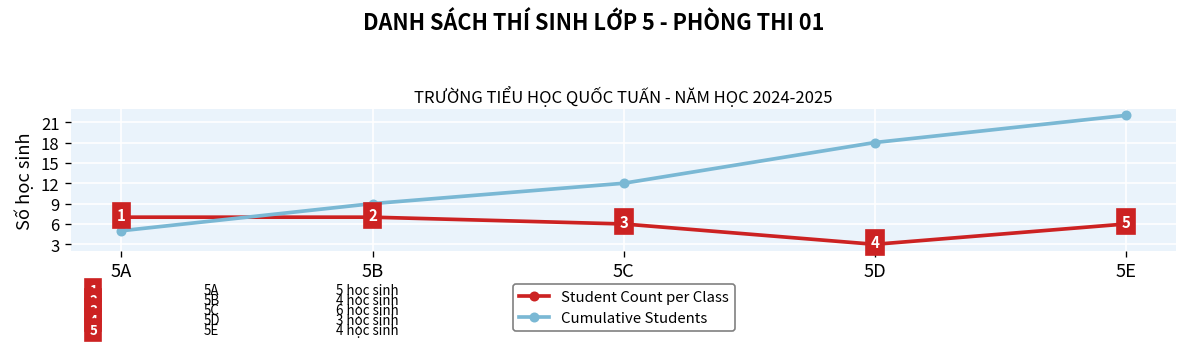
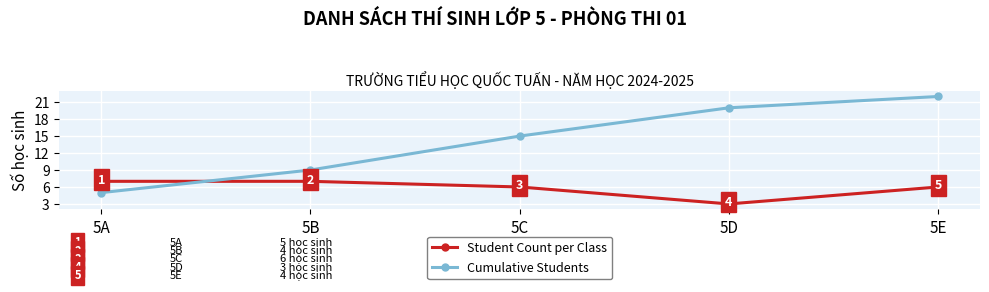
Cumulative Students, 5C: 12 -> 15
Cumulative Students, 5D: 18 -> 20
